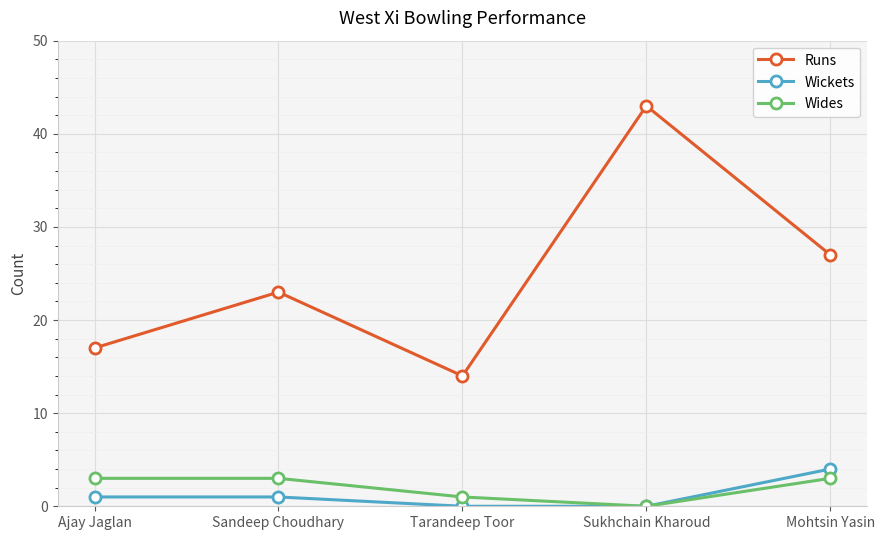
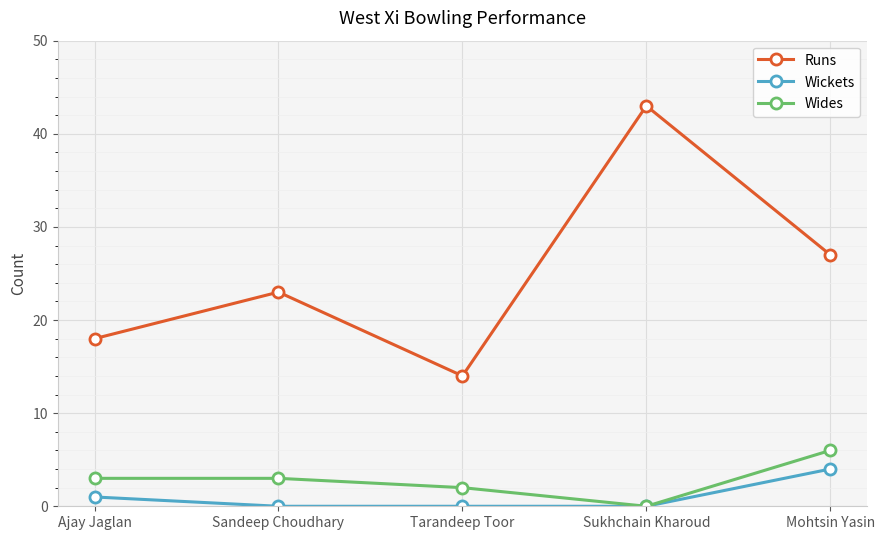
Runs, Ajay Jaglan: 17 -> 18
Wickets, Sandeep Choudhary: 1 -> 0
Wides, Tarandeep Toor: 1 -> 2
Wides, Mohtsin Yasin: 3 -> 6
